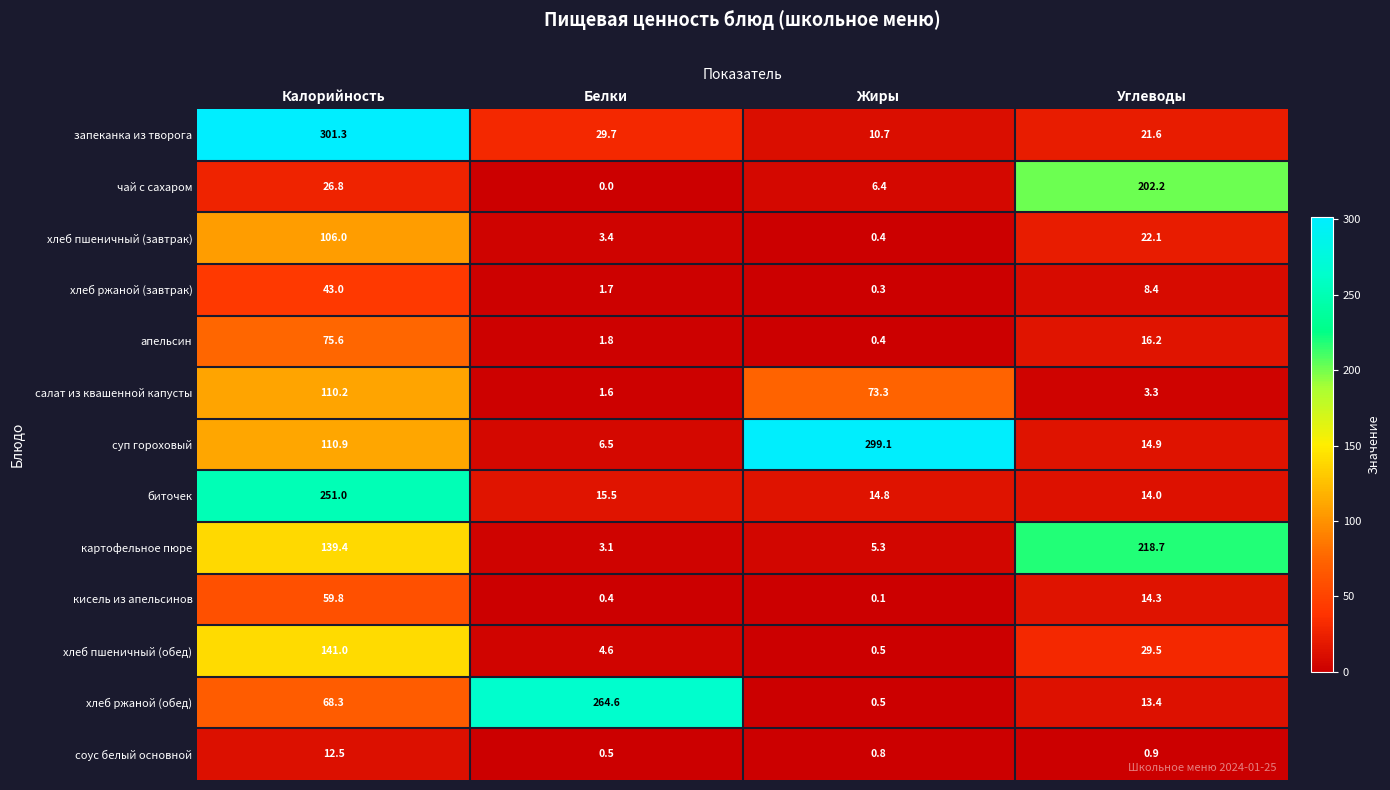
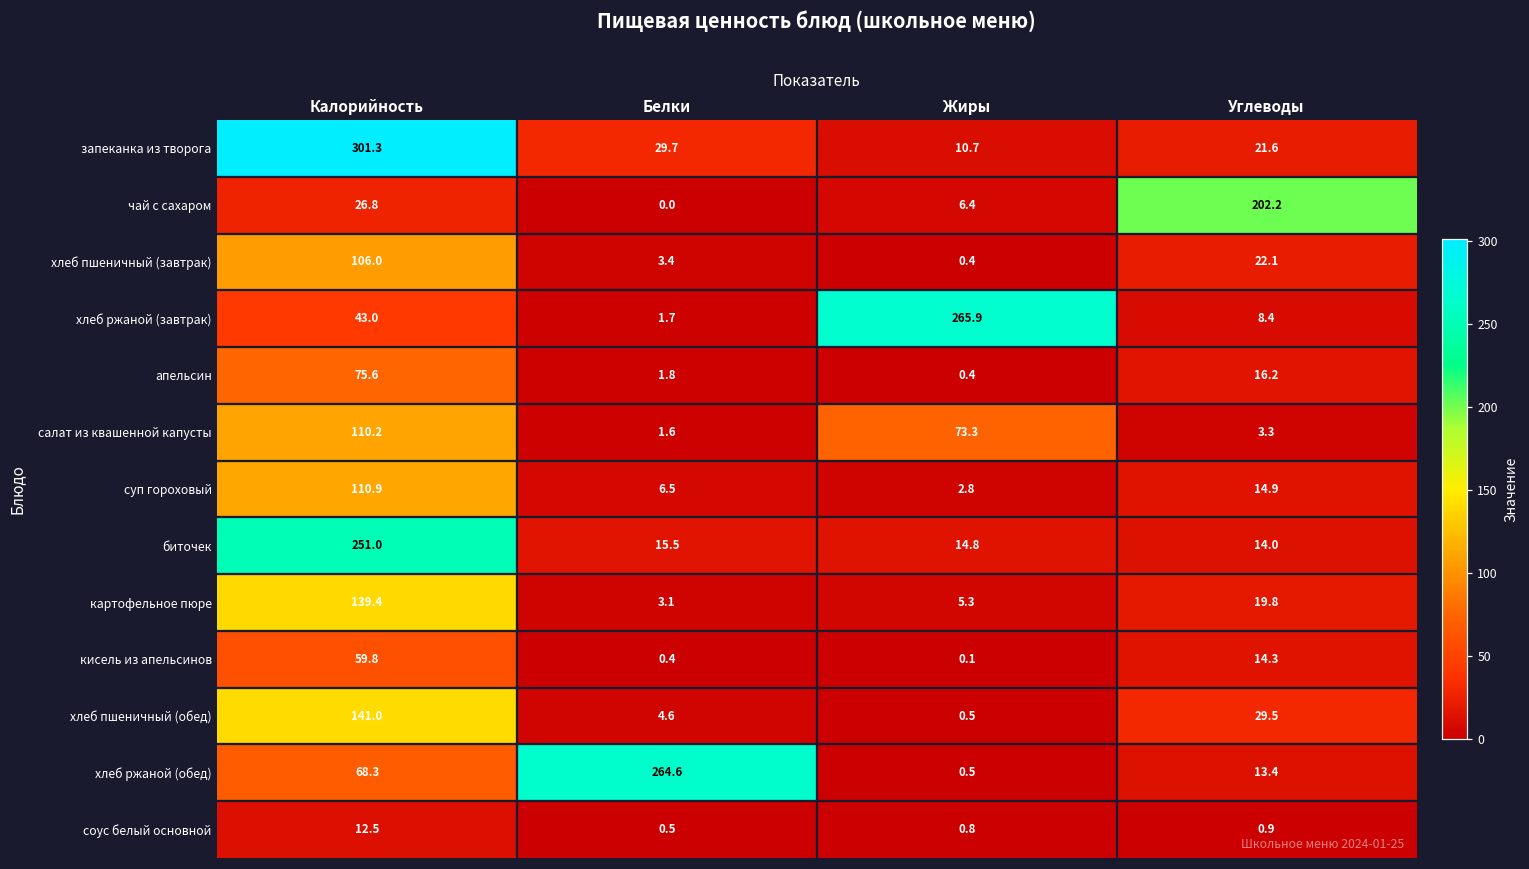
хлеб ржаной (завтрак), Жиры: 0.3 -> 265.9
суп гороховый, Жиры: 299.1 -> 2.8
картофельное пюре, Углеводы: 218.7 -> 19.8
